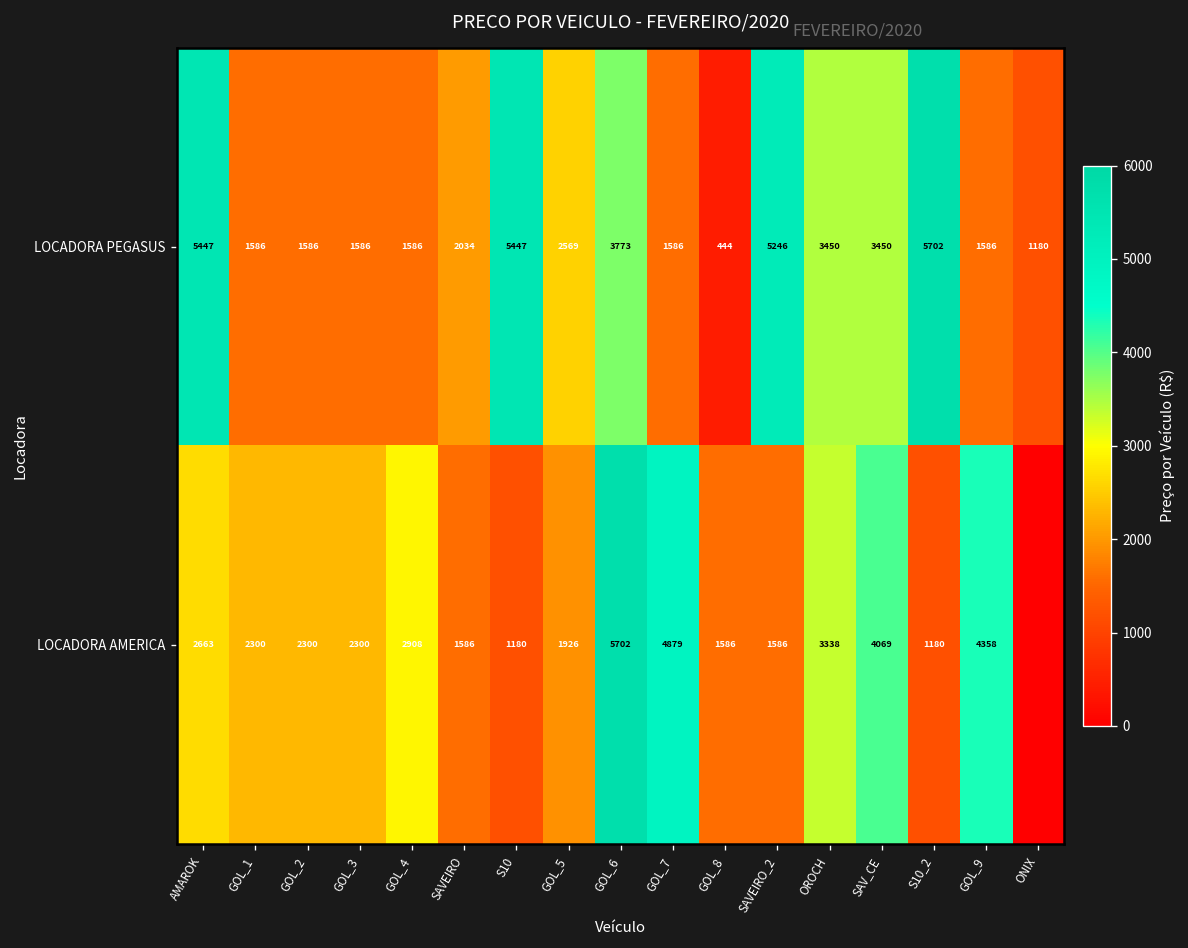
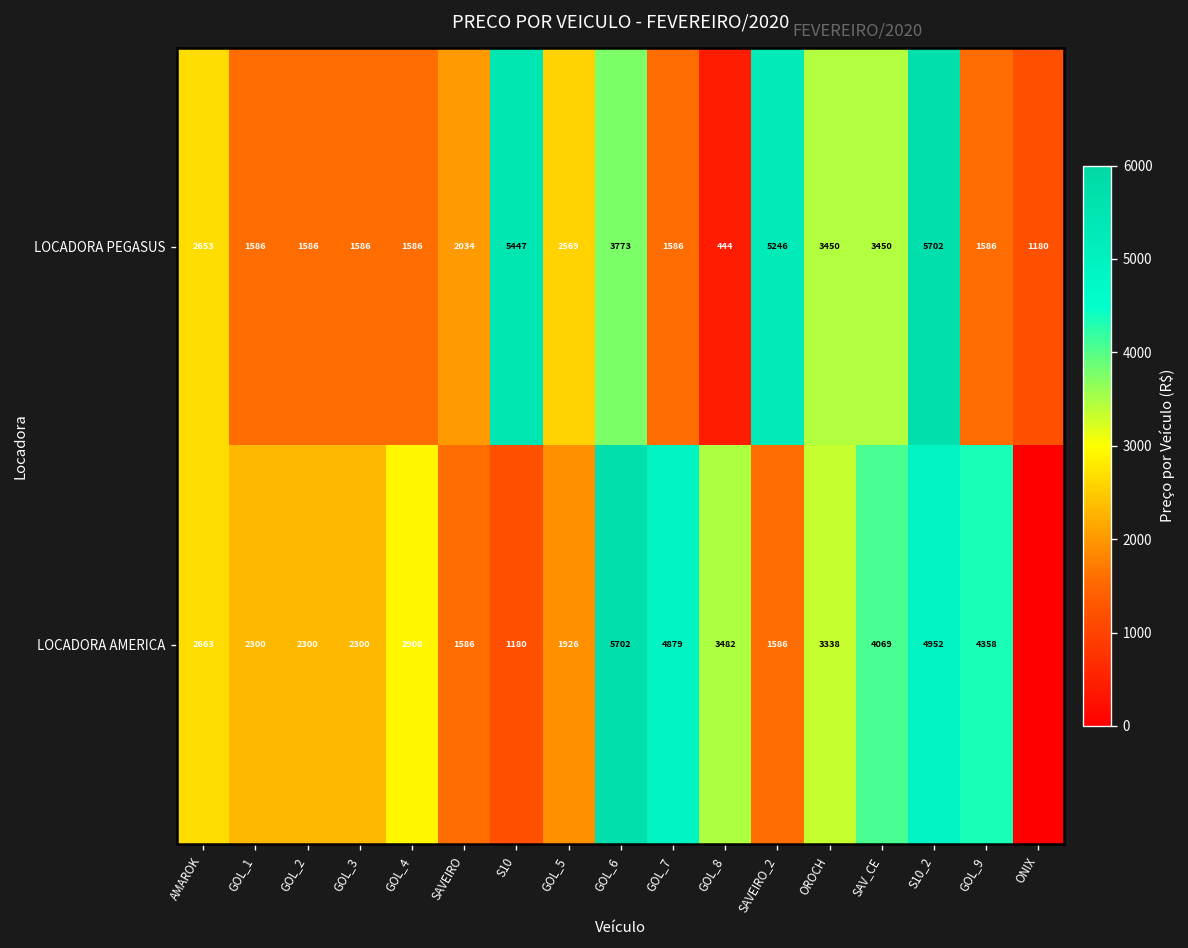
LOCADORA PEGASUS, AMAROK: 5447 -> 2653
LOCADORA AMERICA, GOL_8: 1586 -> 3482
LOCADORA AMERICA, S10_2: 1180 -> 4952
